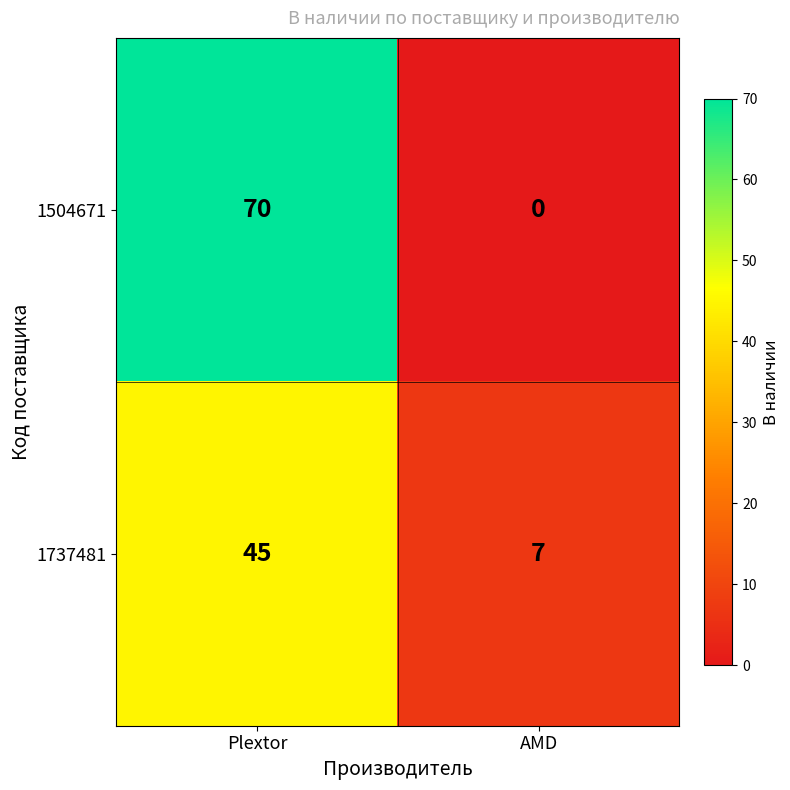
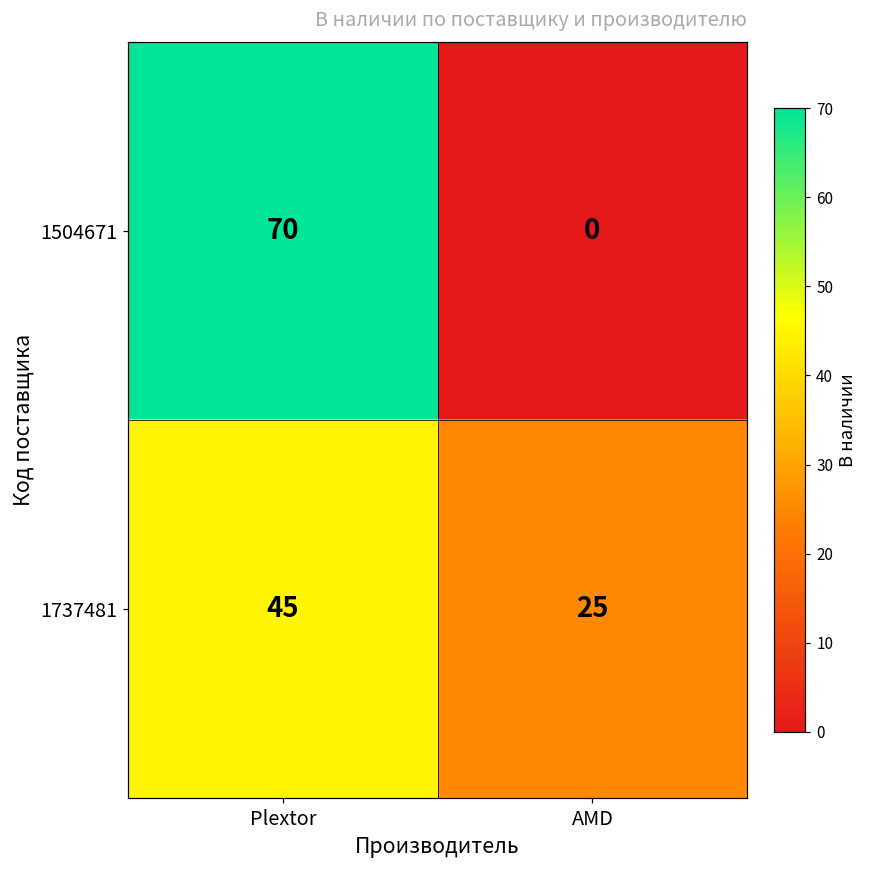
1737481, AMD: 7 -> 25
